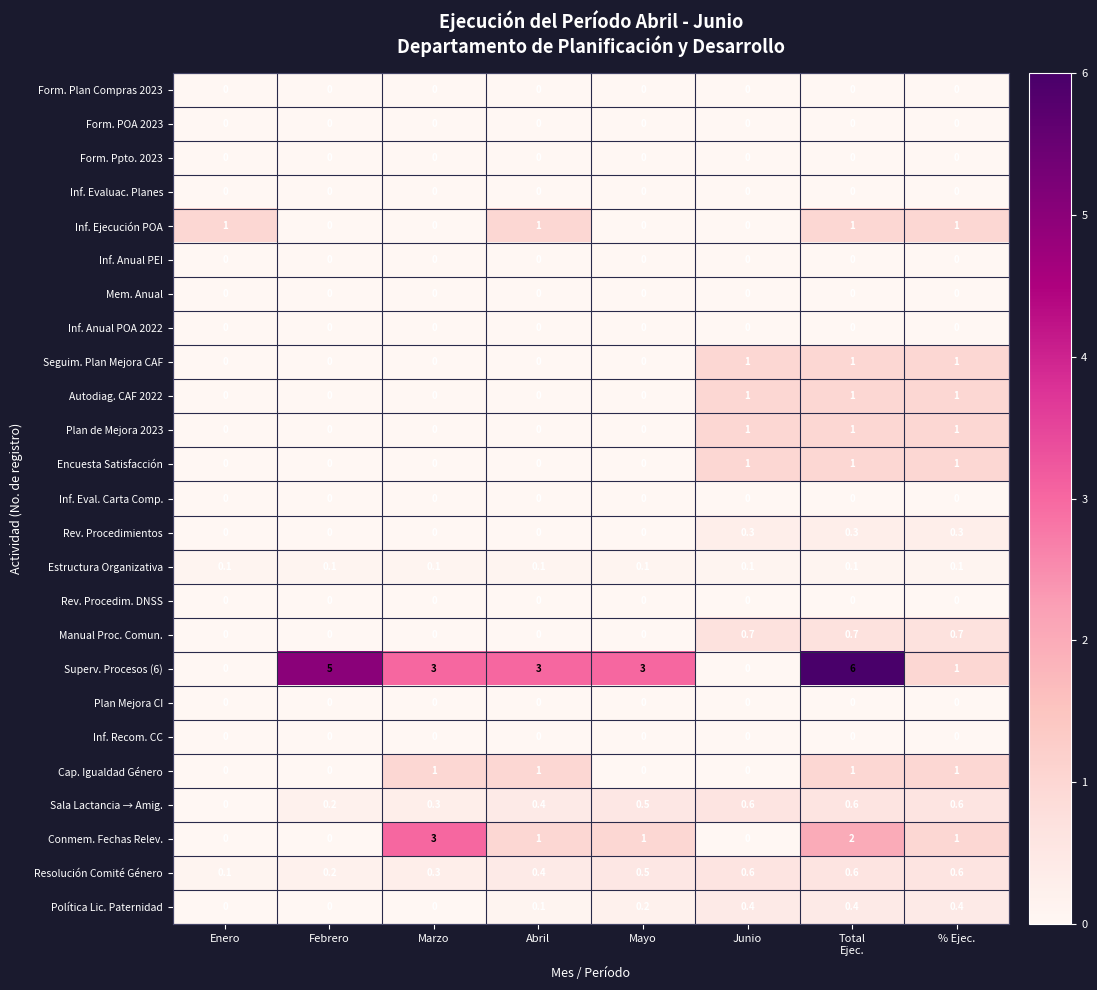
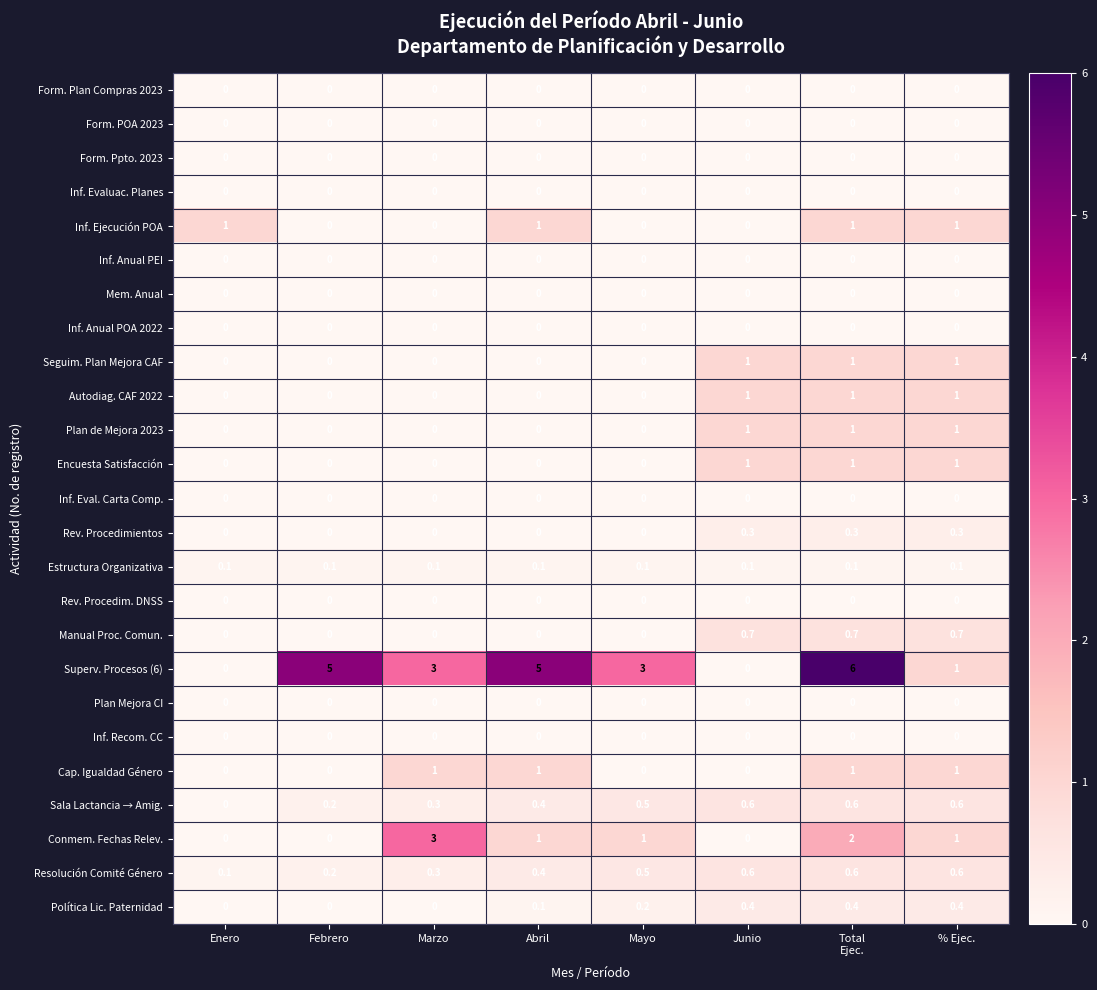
Superv. Procesos (6), Abril: 3 -> 5
